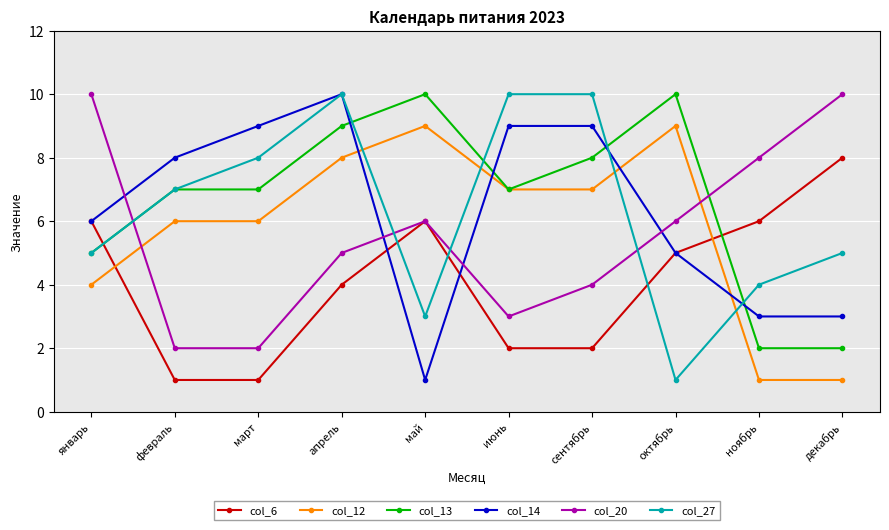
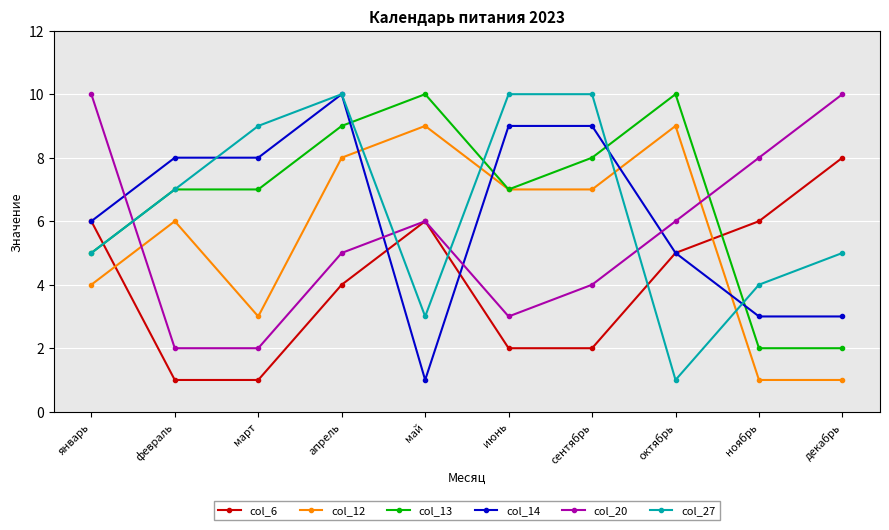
col_12, март: 6 -> 3
col_14, март: 9 -> 8
col_27, март: 8 -> 9
